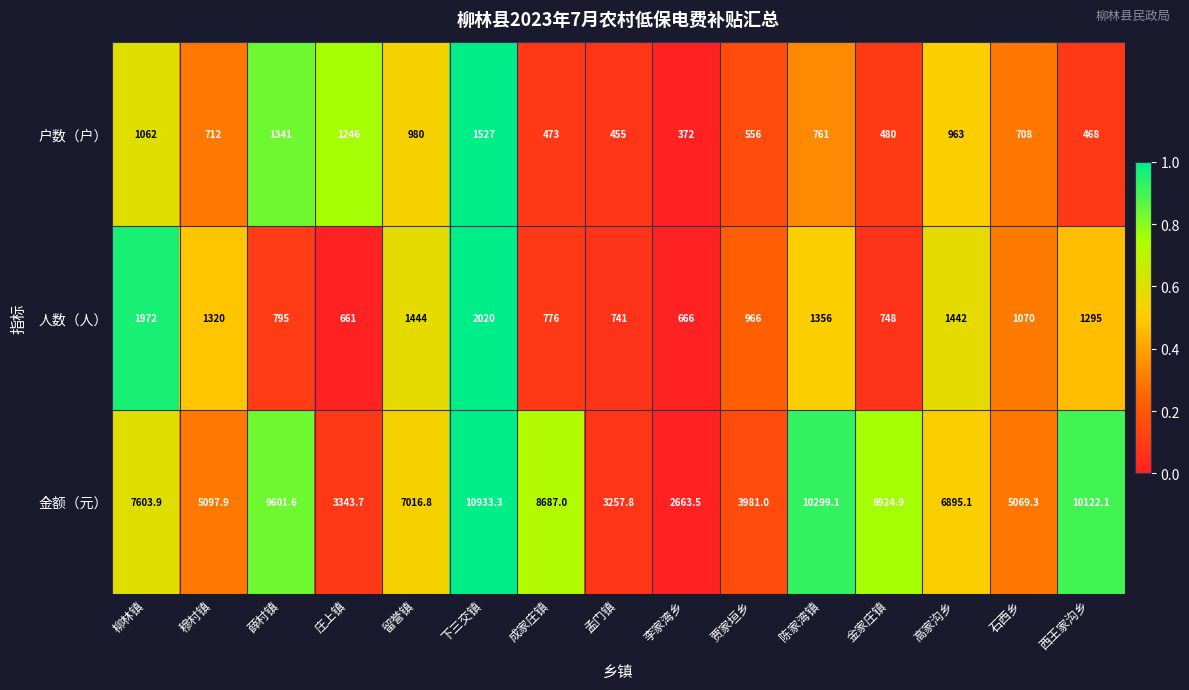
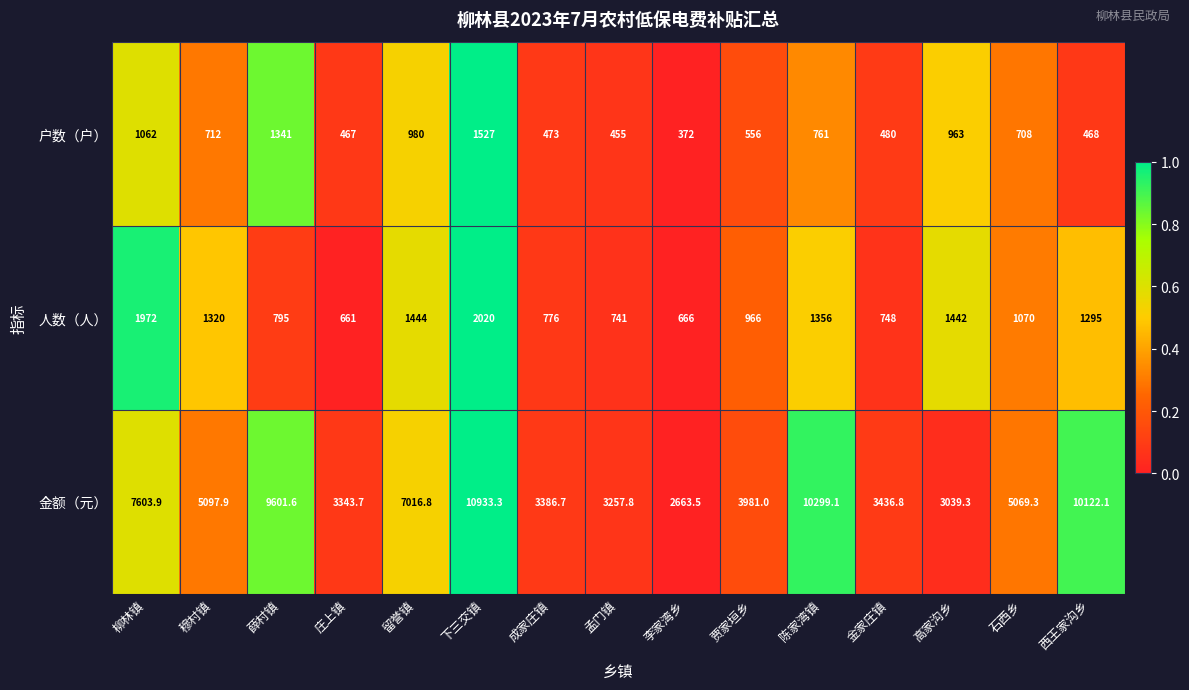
户数（户）, 庄上镇: 1246 -> 467
金额（元）, 成家庄镇: 8687.0 -> 3386.7
金额（元）, 金家庄镇: 8924.9 -> 3436.8
金额（元）, 高家沟乡: 6895.1 -> 3039.3
